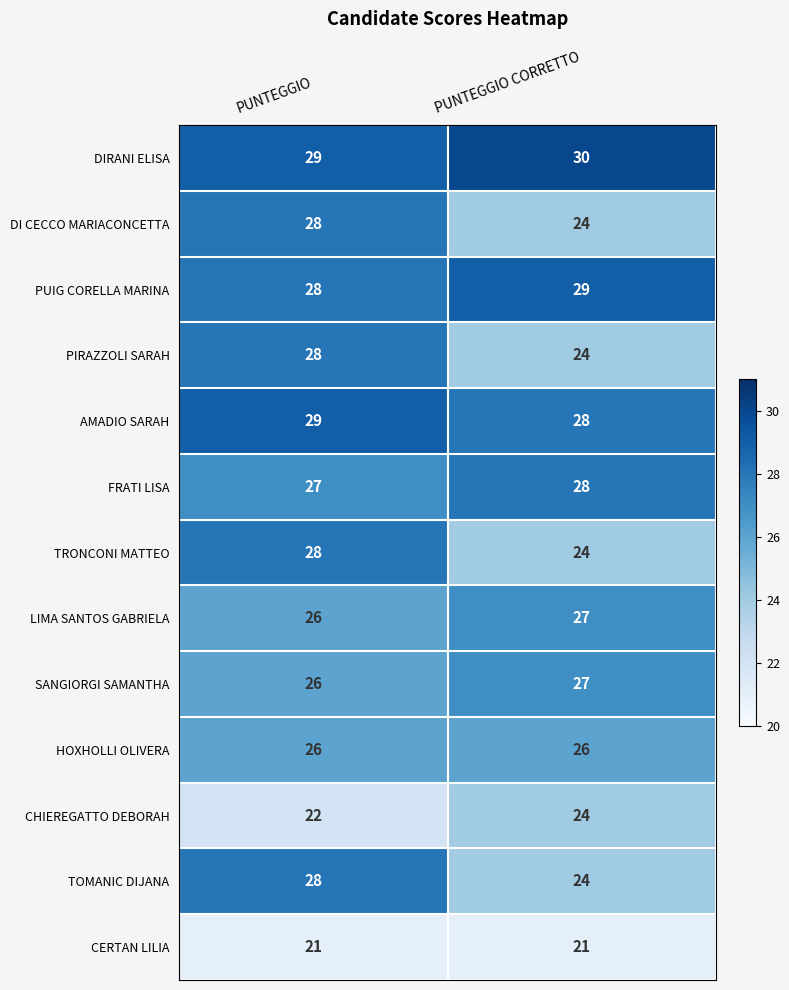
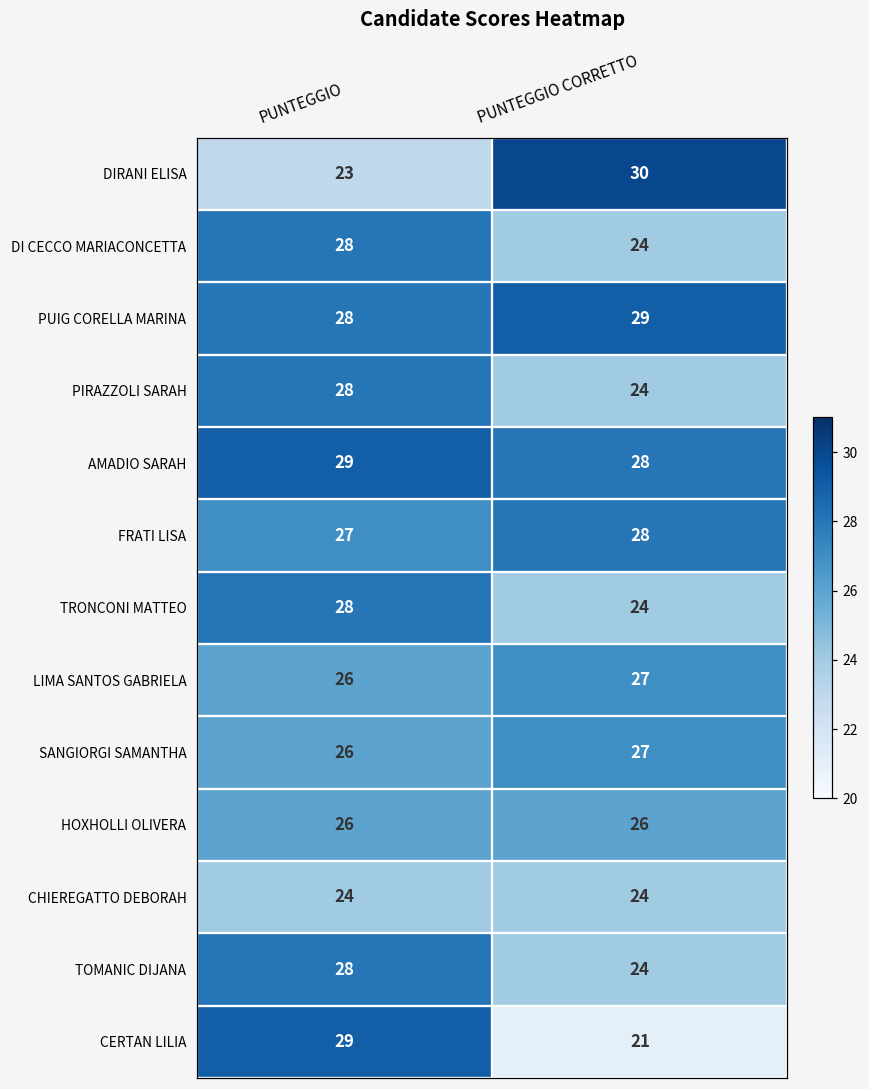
DIRANI ELISA, PUNTEGGIO: 29 -> 23
CHIEREGATTO DEBORAH, PUNTEGGIO: 22 -> 24
CERTAN LILIA, PUNTEGGIO: 21 -> 29
